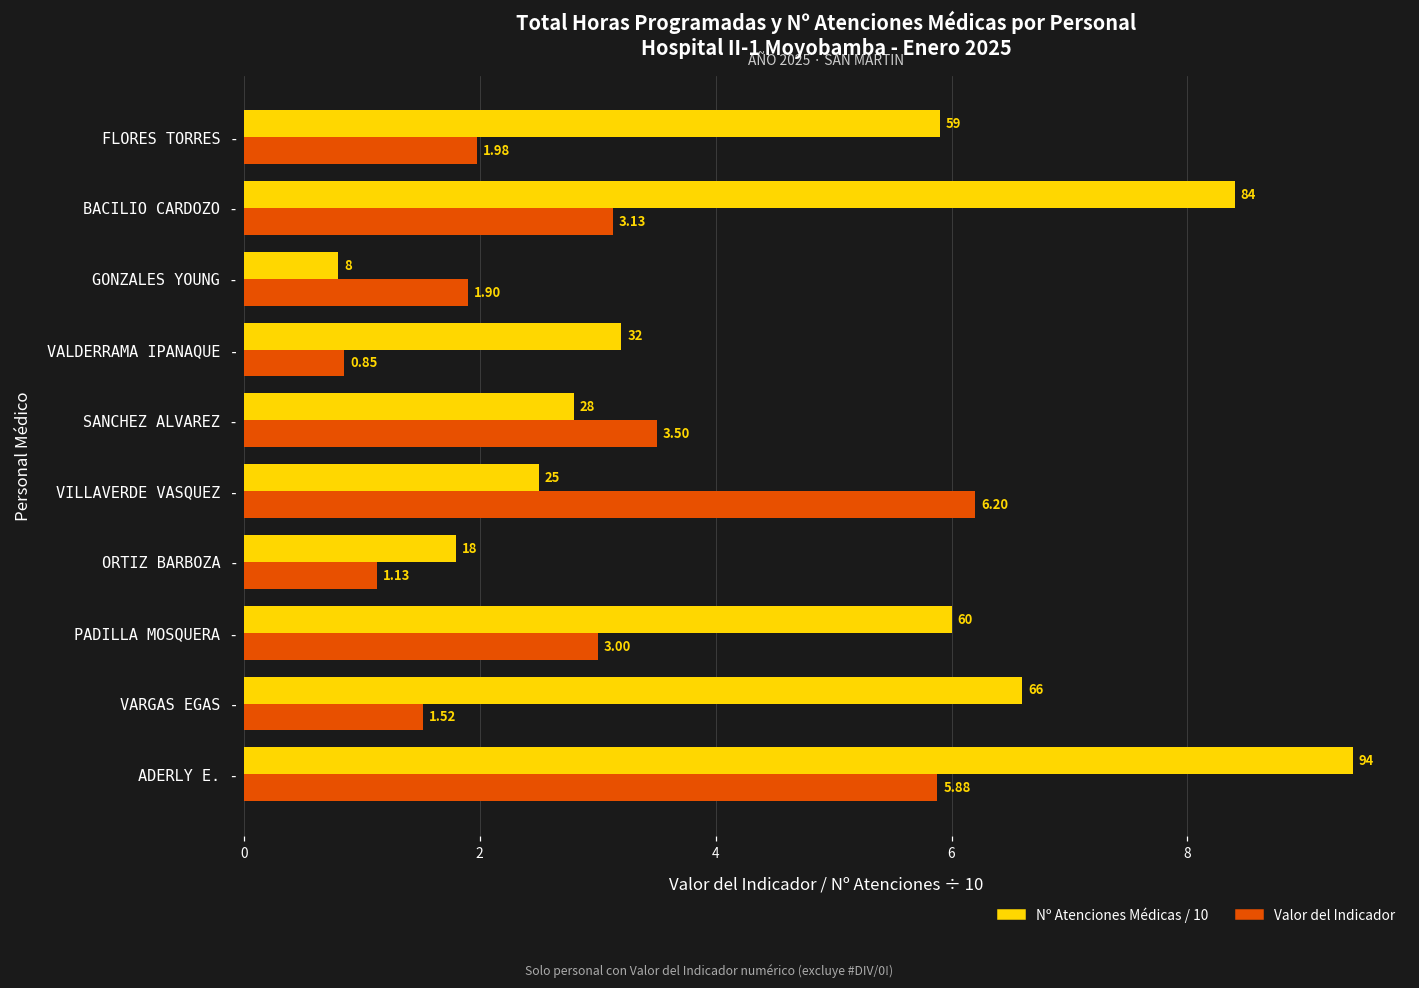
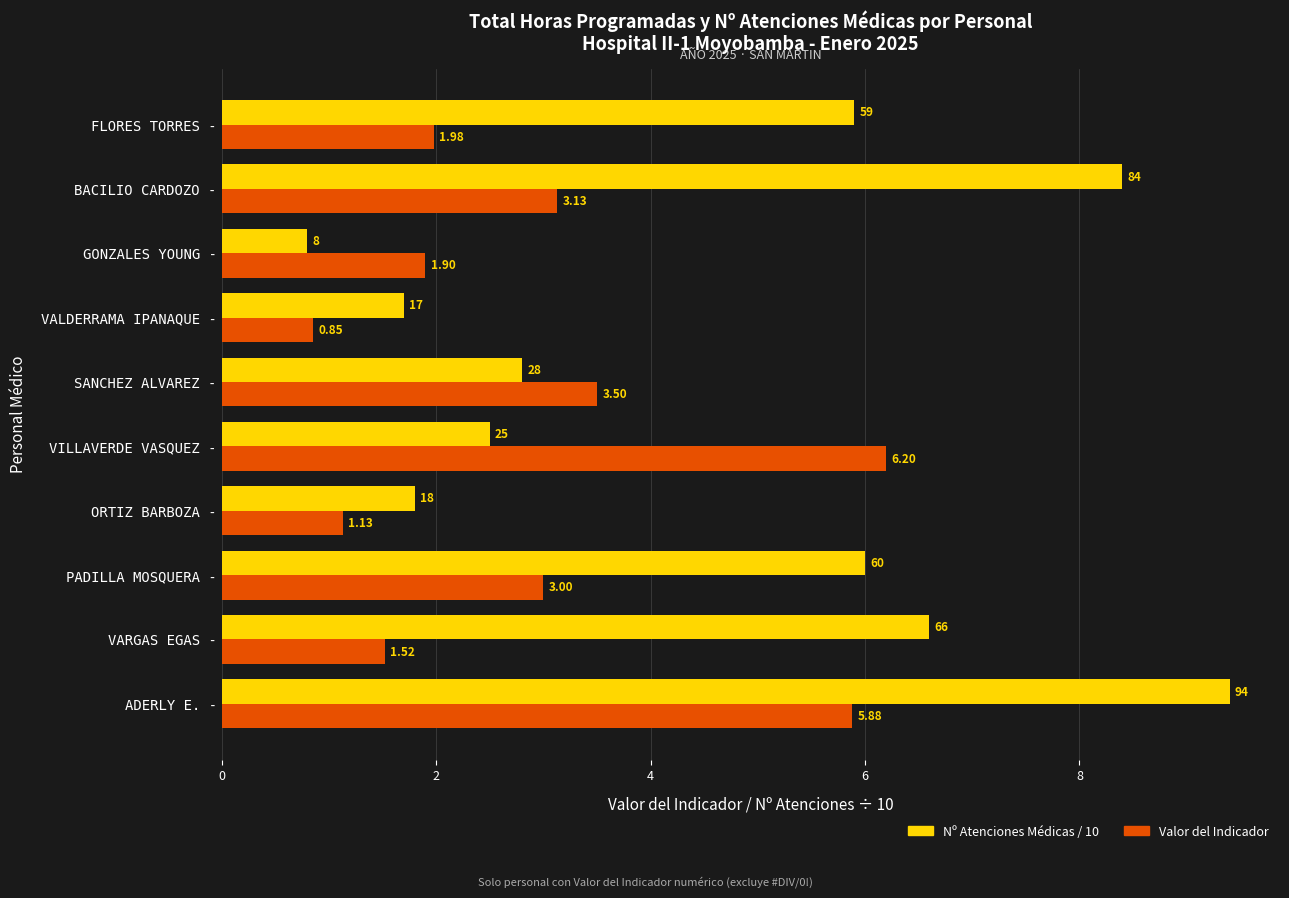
Nº Atenciones Médicas / 10, VALDERRAMA IPANAQUE -: 32 -> 17
